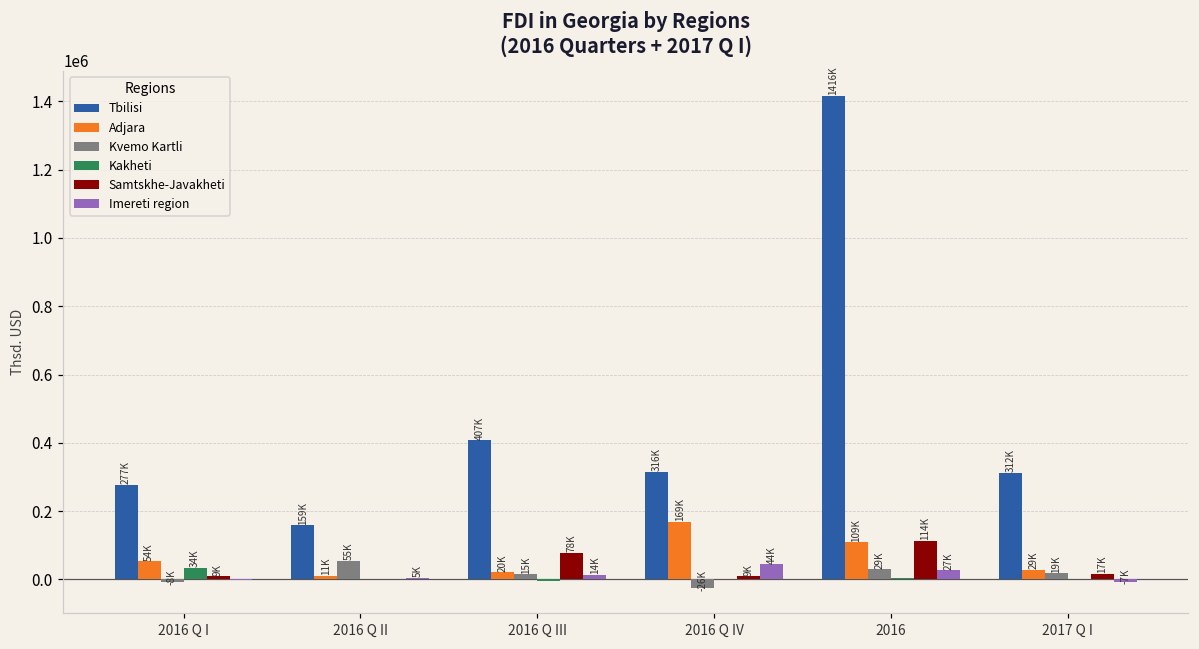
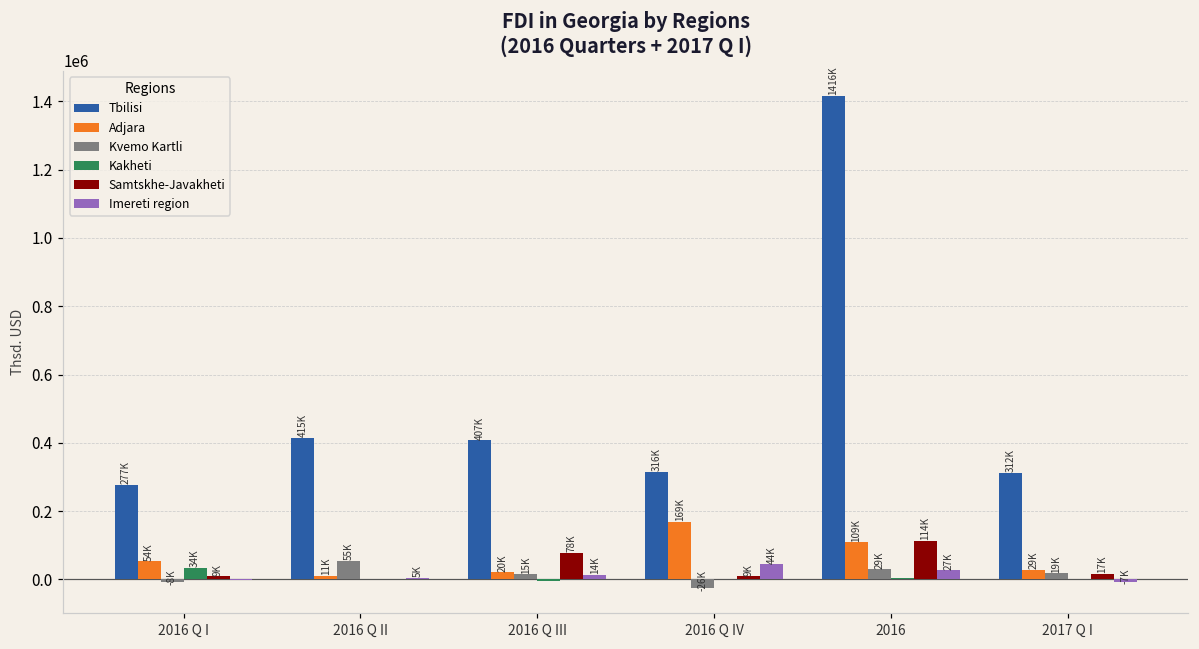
Tbilisi, 2016 Q II: 159K -> 415K
